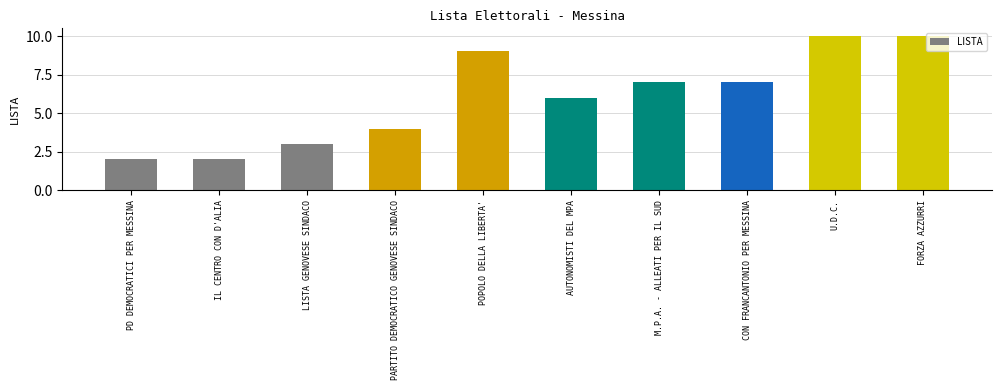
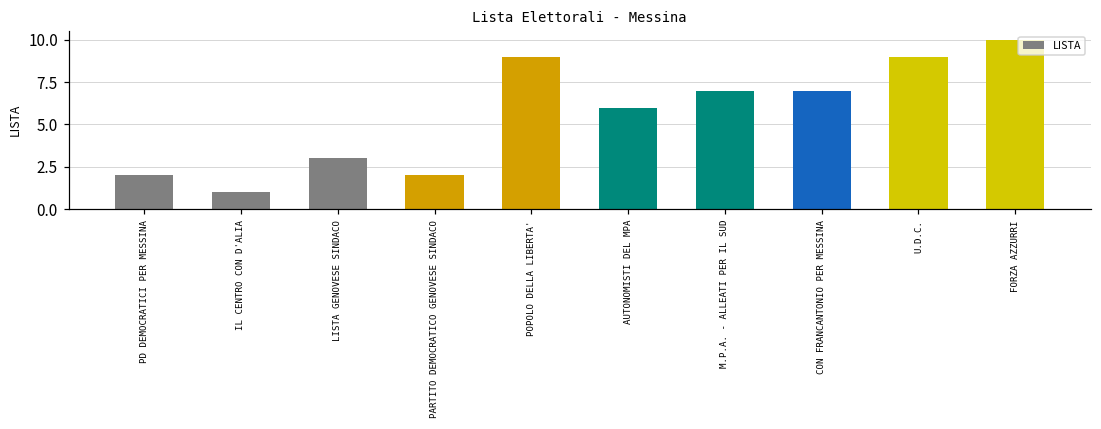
IL CENTRO CON D'ALIA: 2 -> 1
PARTITO DEMOCRATICO GENOVESE SINDACO: 4 -> 2
U.D.C.: 10 -> 9
